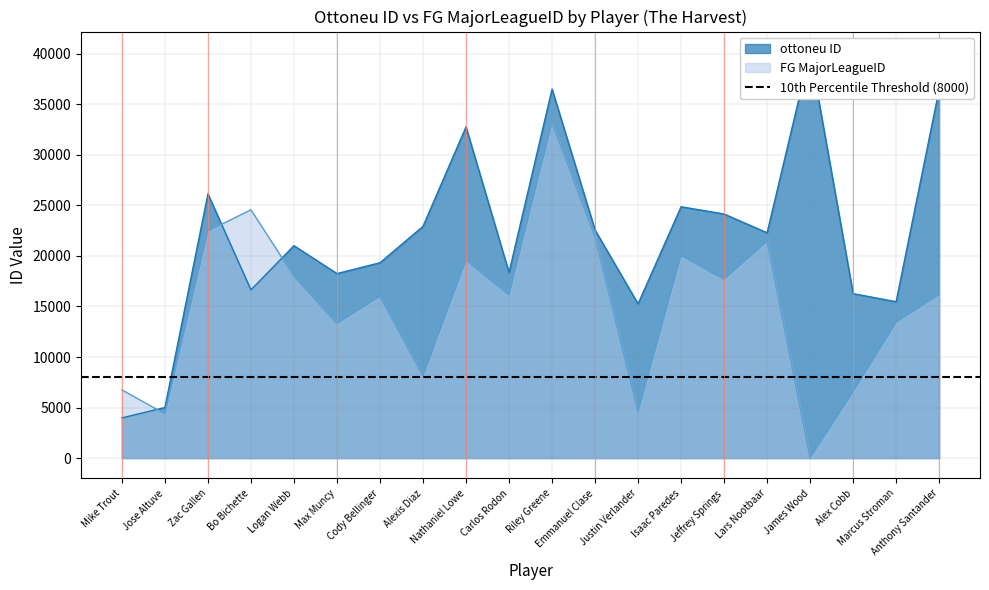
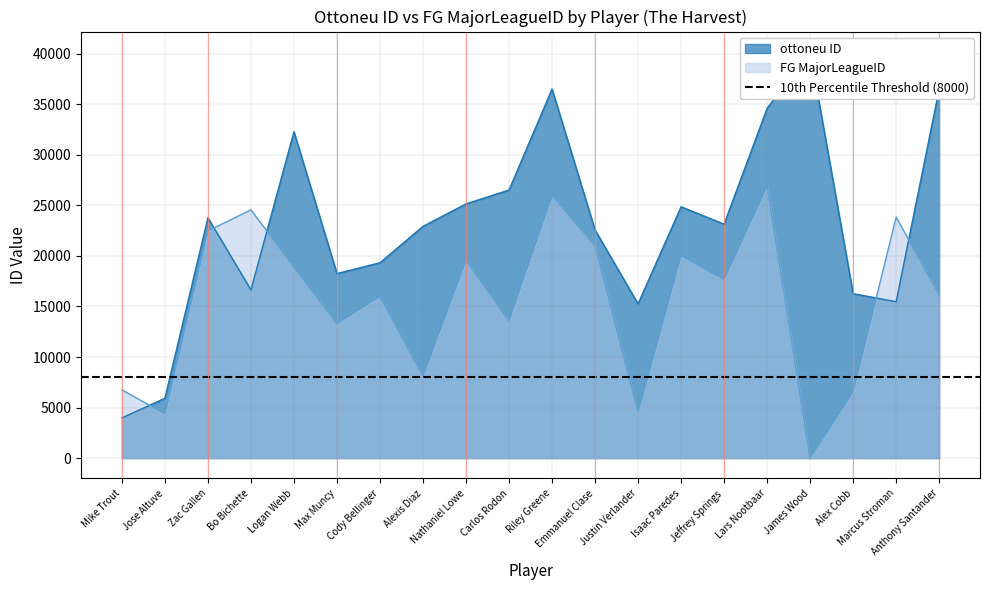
ottoneu ID, Jose Altuve: 5000 -> 5900
ottoneu ID, Zac Gallen: 26100 -> 23800
ottoneu ID, Logan Webb: 21000 -> 32300
FG MajorLeagueID, Logan Webb: 18000 -> 18900
ottoneu ID, Nathaniel Lowe: 32800 -> 25200
ottoneu ID, Carlos Rodon: 18400 -> 26500
FG MajorLeagueID, Carlos Rodon: 16100 -> 13600
FG MajorLeagueID, Riley Greene: 33200 -> 26000
FG MajorLeagueID, Emmanuel Clase: 21800 -> 21000
ottoneu ID, Jeffrey Springs: 24100 -> 23100
ottoneu ID, Lars Nootbaar: 22300 -> 34600
FG MajorLeagueID, Lars Nootbaar: 21500 -> 26900
FG MajorLeagueID, Marcus Stroman: 13400 -> 23800
